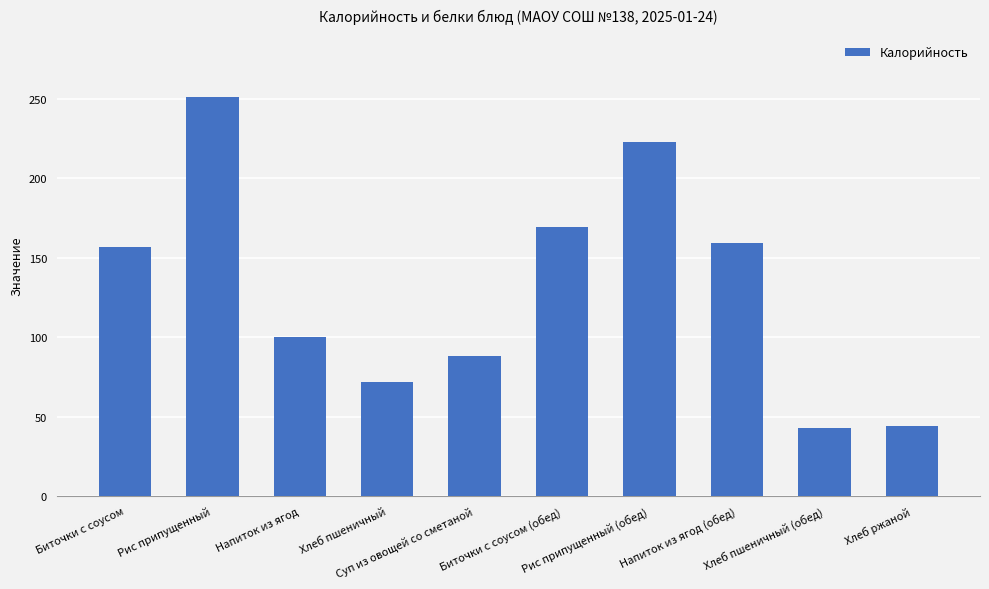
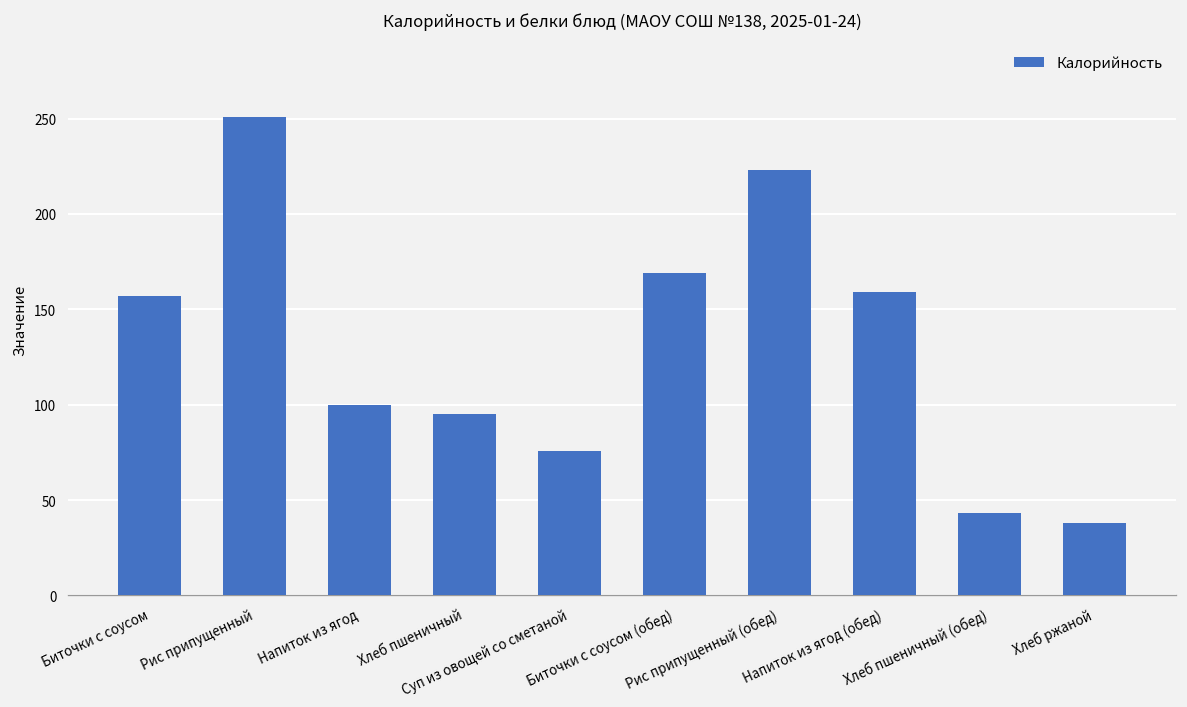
Хлеб пшеничный: 72 -> 95
Суп из овощей со сметаной: 88 -> 76
Хлеб ржаной: 44 -> 38
